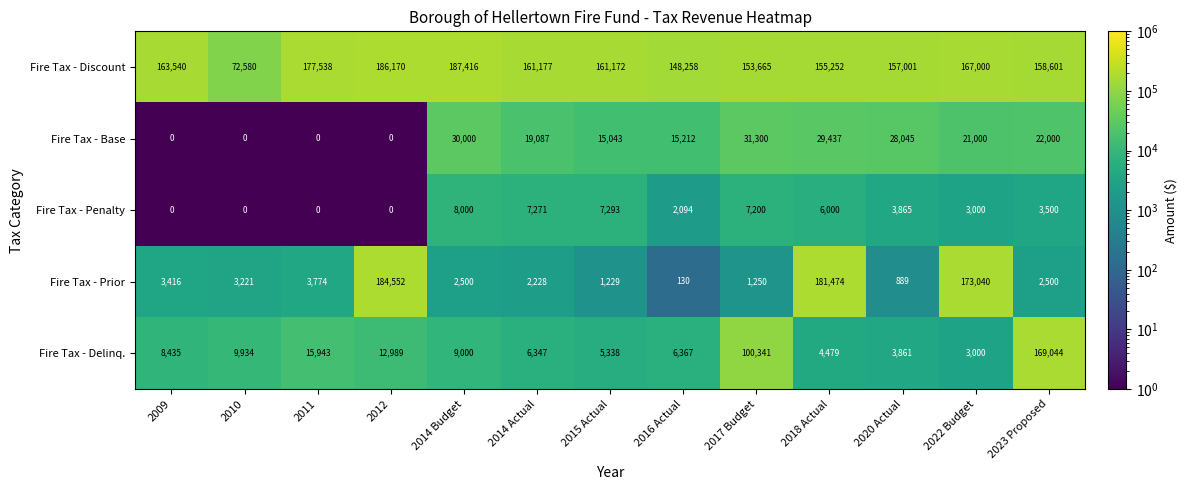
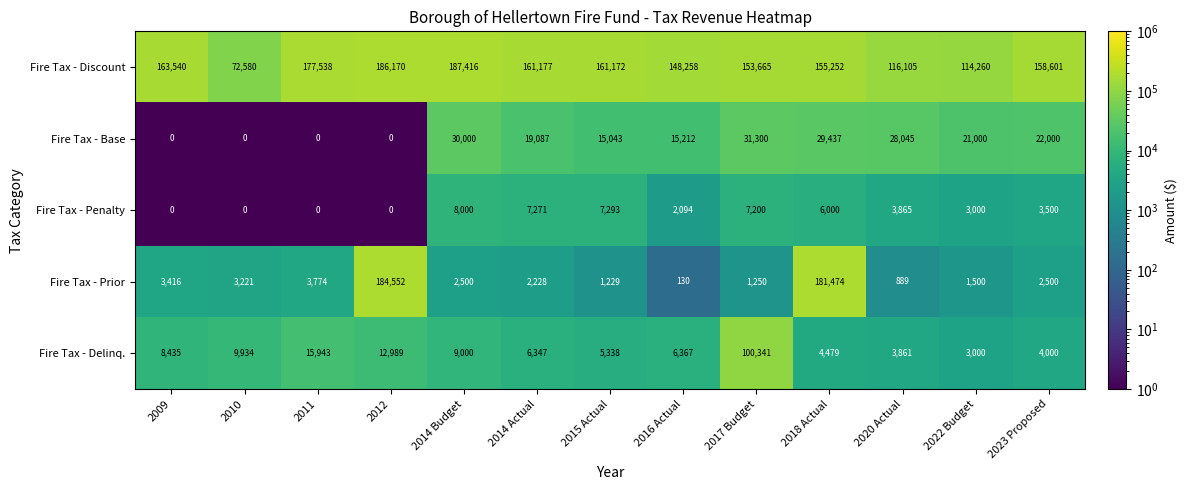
Fire Tax - Discount, 2020 Actual: 157,001 -> 116,105
Fire Tax - Discount, 2022 Budget: 167,000 -> 114,260
Fire Tax - Prior, 2022 Budget: 173,040 -> 1,500
Fire Tax - Delinq., 2023 Proposed: 169,044 -> 4,000
